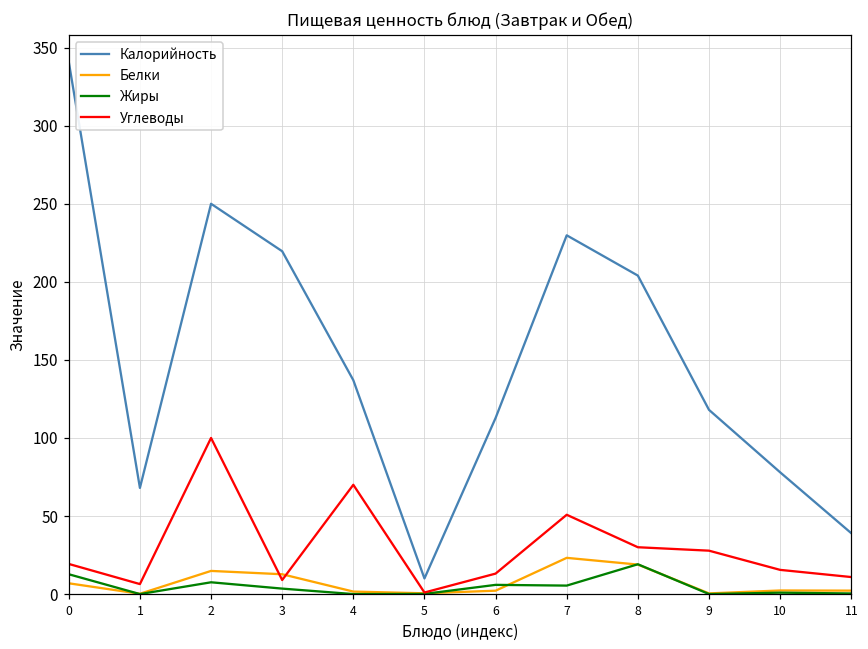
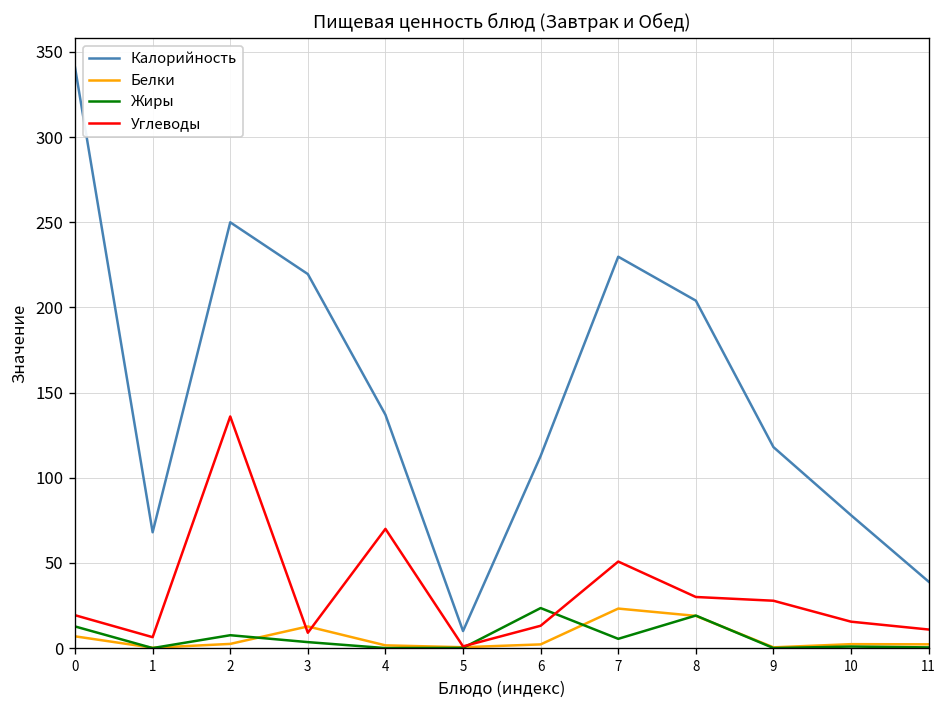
Белки, 2: 15 -> 2
Углеводы, 2: 100 -> 136
Жиры, 6: 6 -> 24
